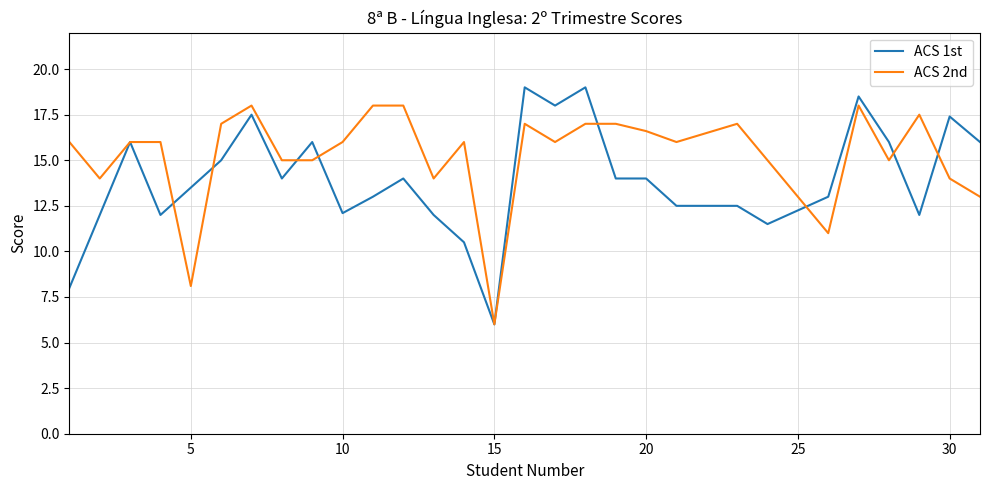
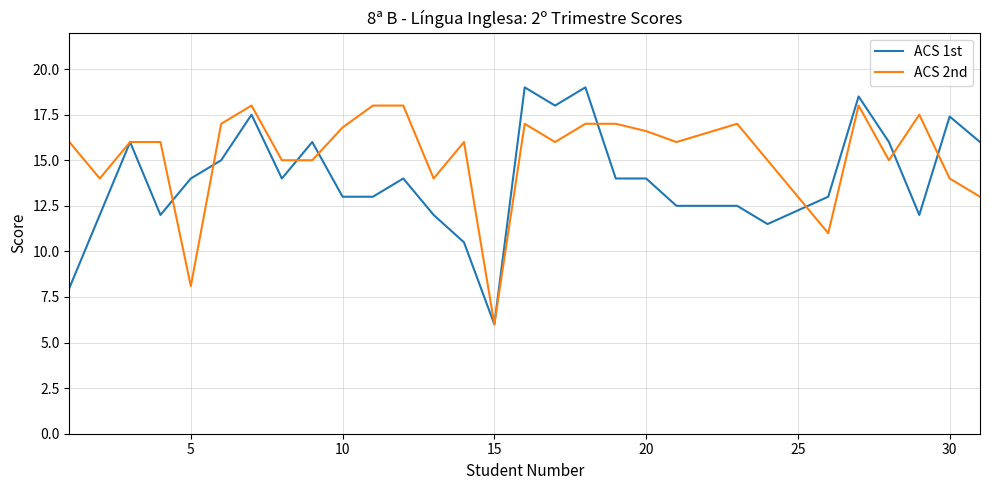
ACS 1st, 5: 13.5 -> 14.0
ACS 1st, 10: 12.1 -> 13.0
ACS 2nd, 10: 16.0 -> 16.8
